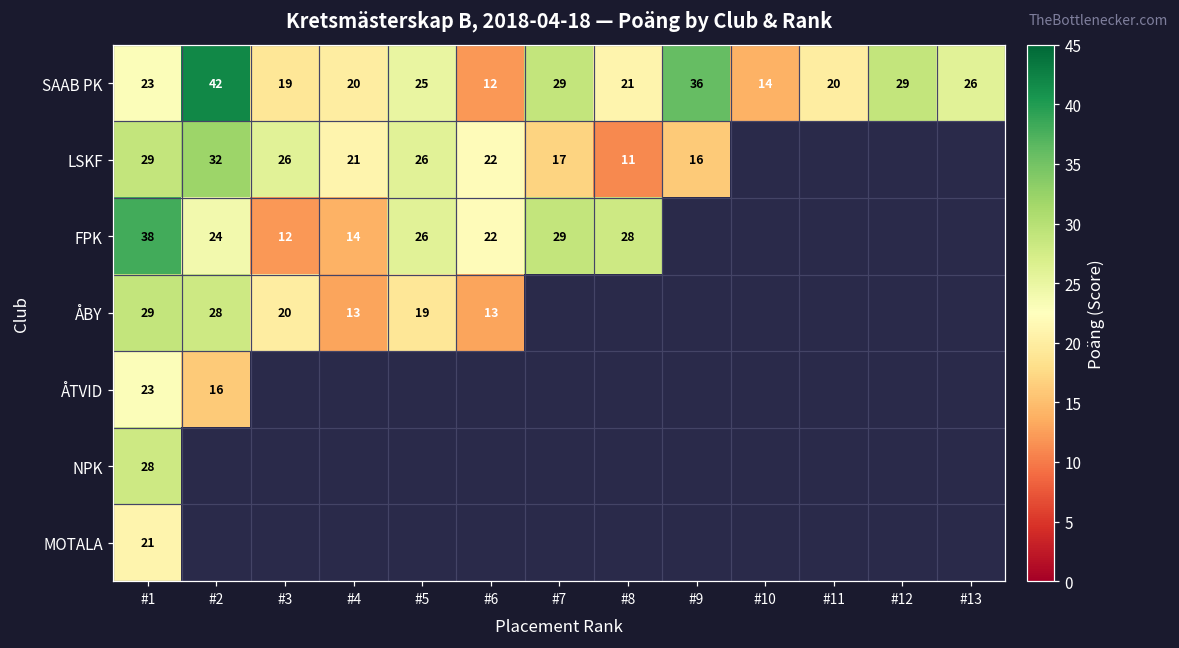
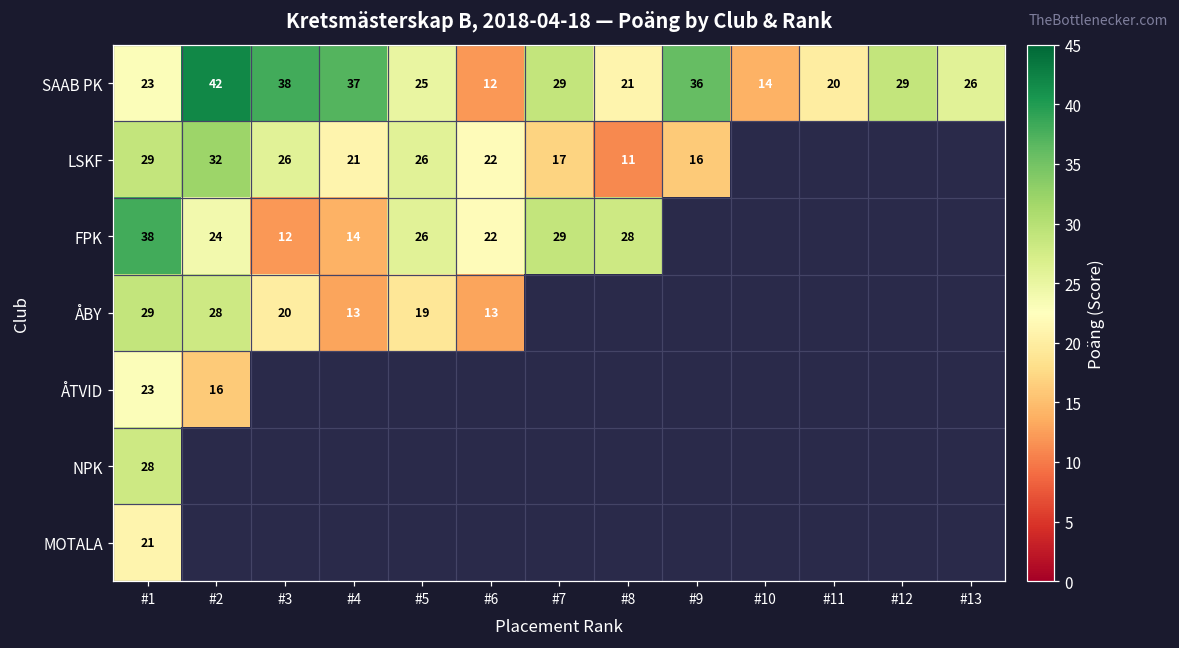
SAAB PK, #3: 19 -> 38
SAAB PK, #4: 20 -> 37
